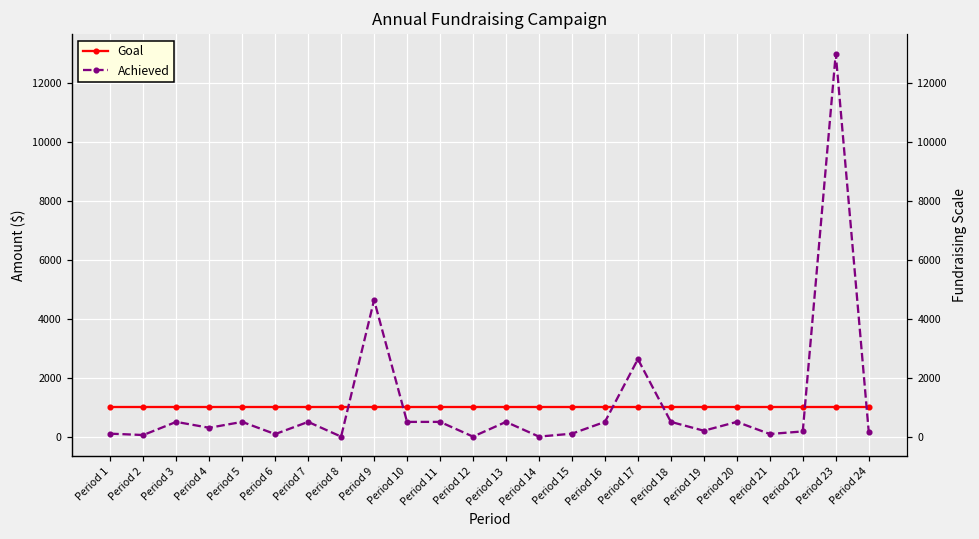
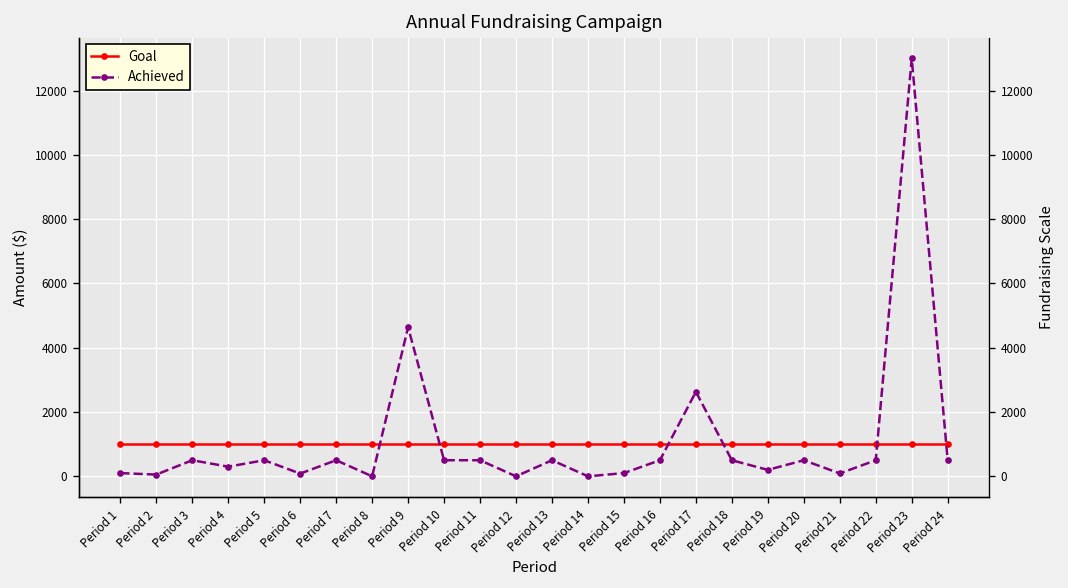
Achieved, Period 22: 200 -> 500
Achieved, Period 24: 200 -> 500
